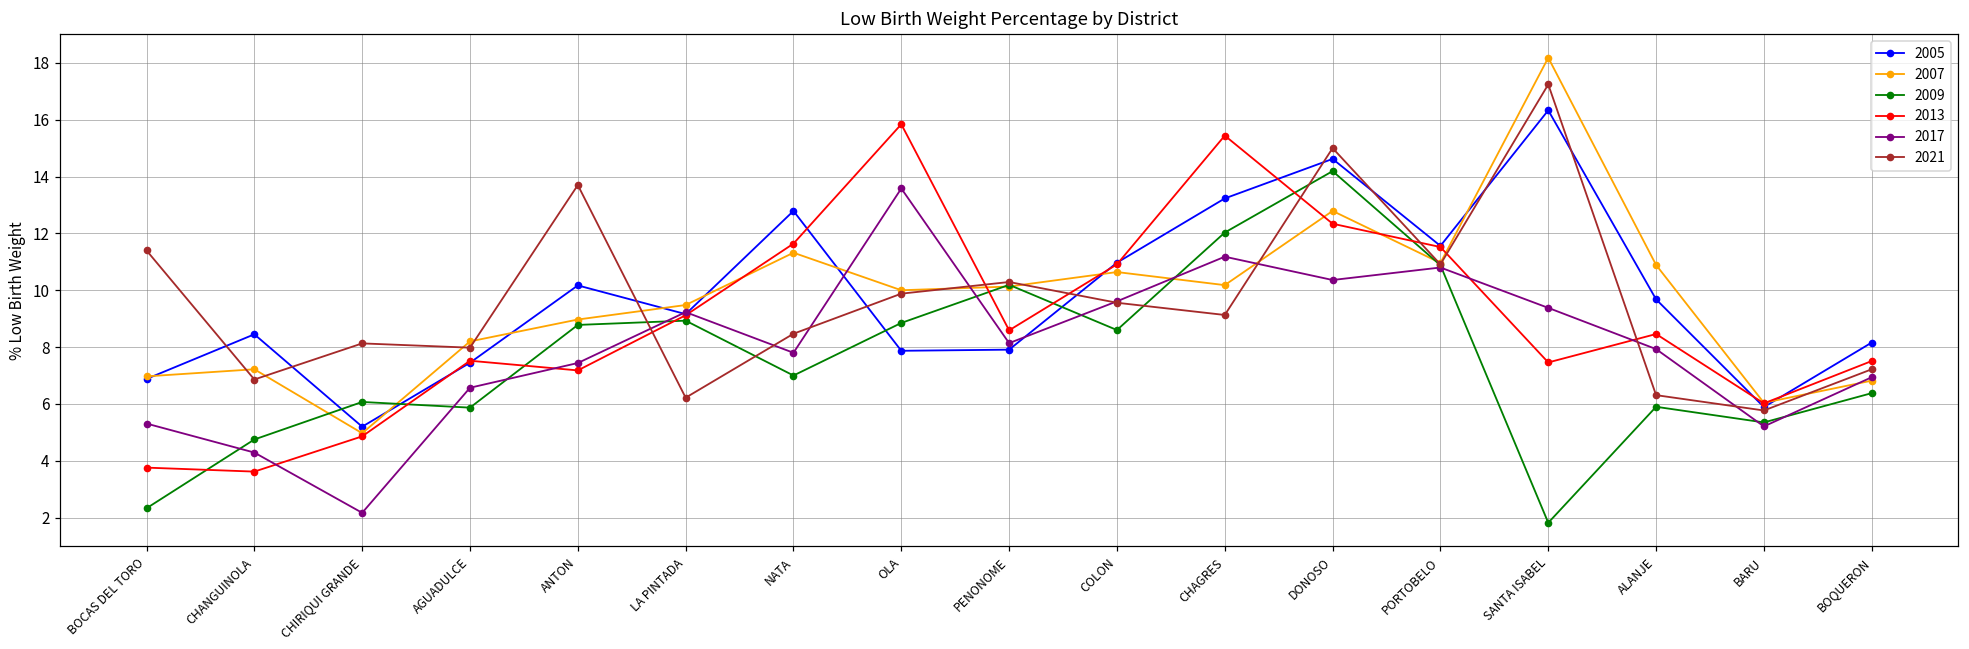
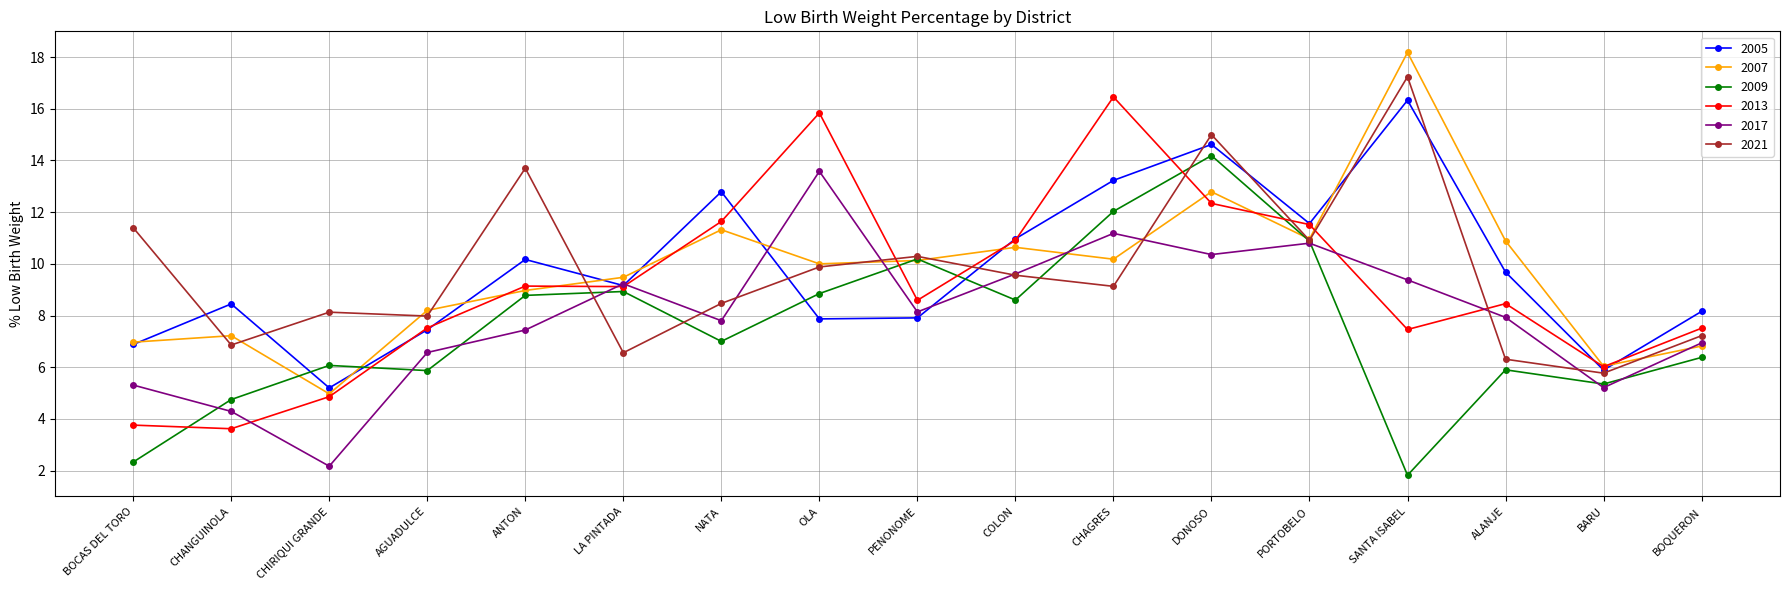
2013, ANTON: 7.2 -> 9.1
2021, LA PINTADA: 6.2 -> 6.6
2013, CHAGRES: 15.4 -> 16.5
